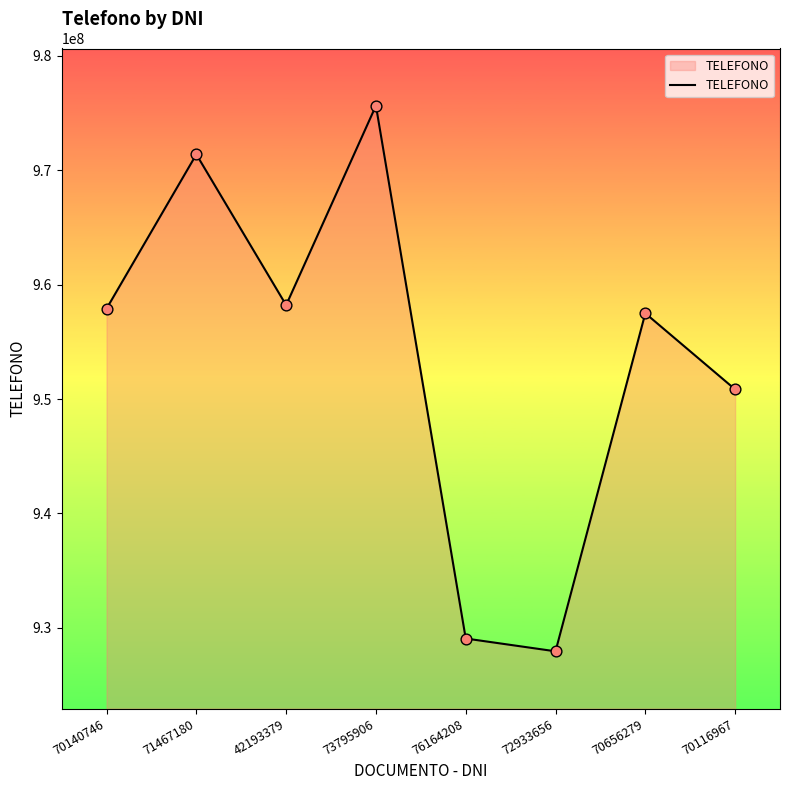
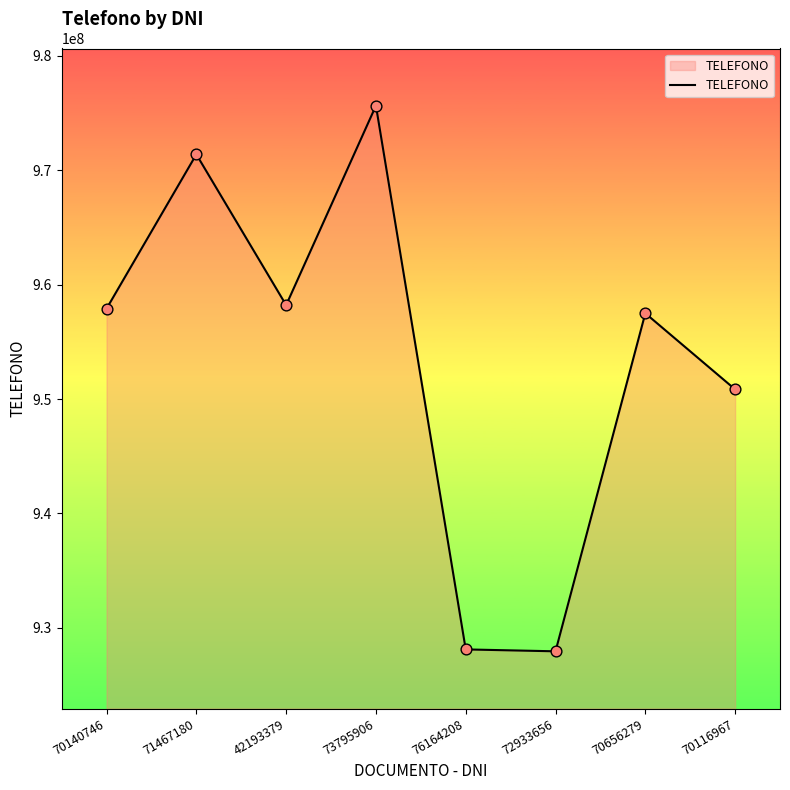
76164208: 929100000 -> 928100000
